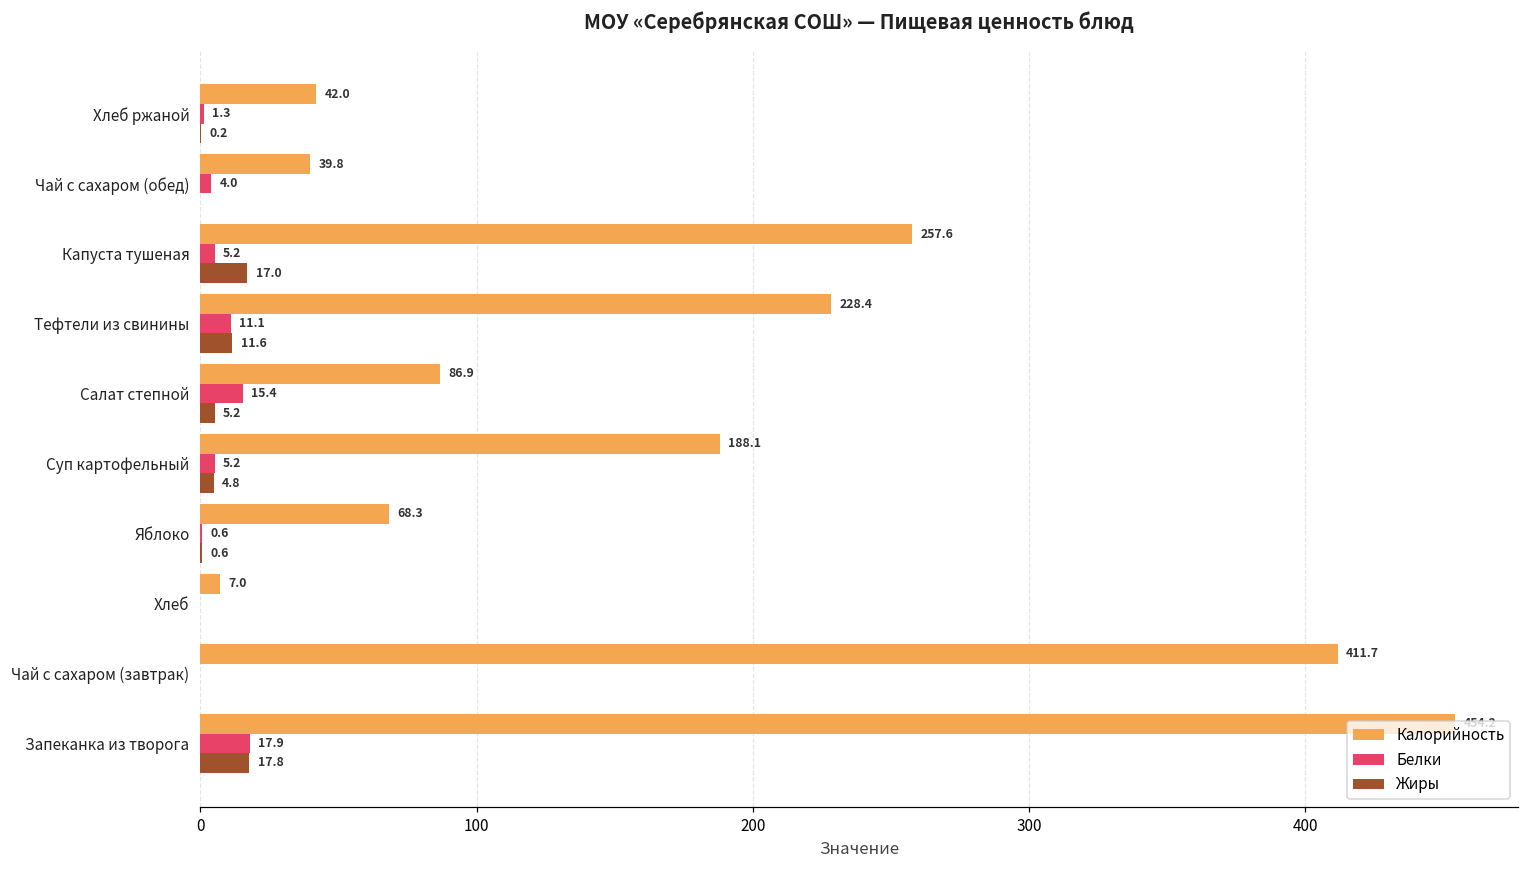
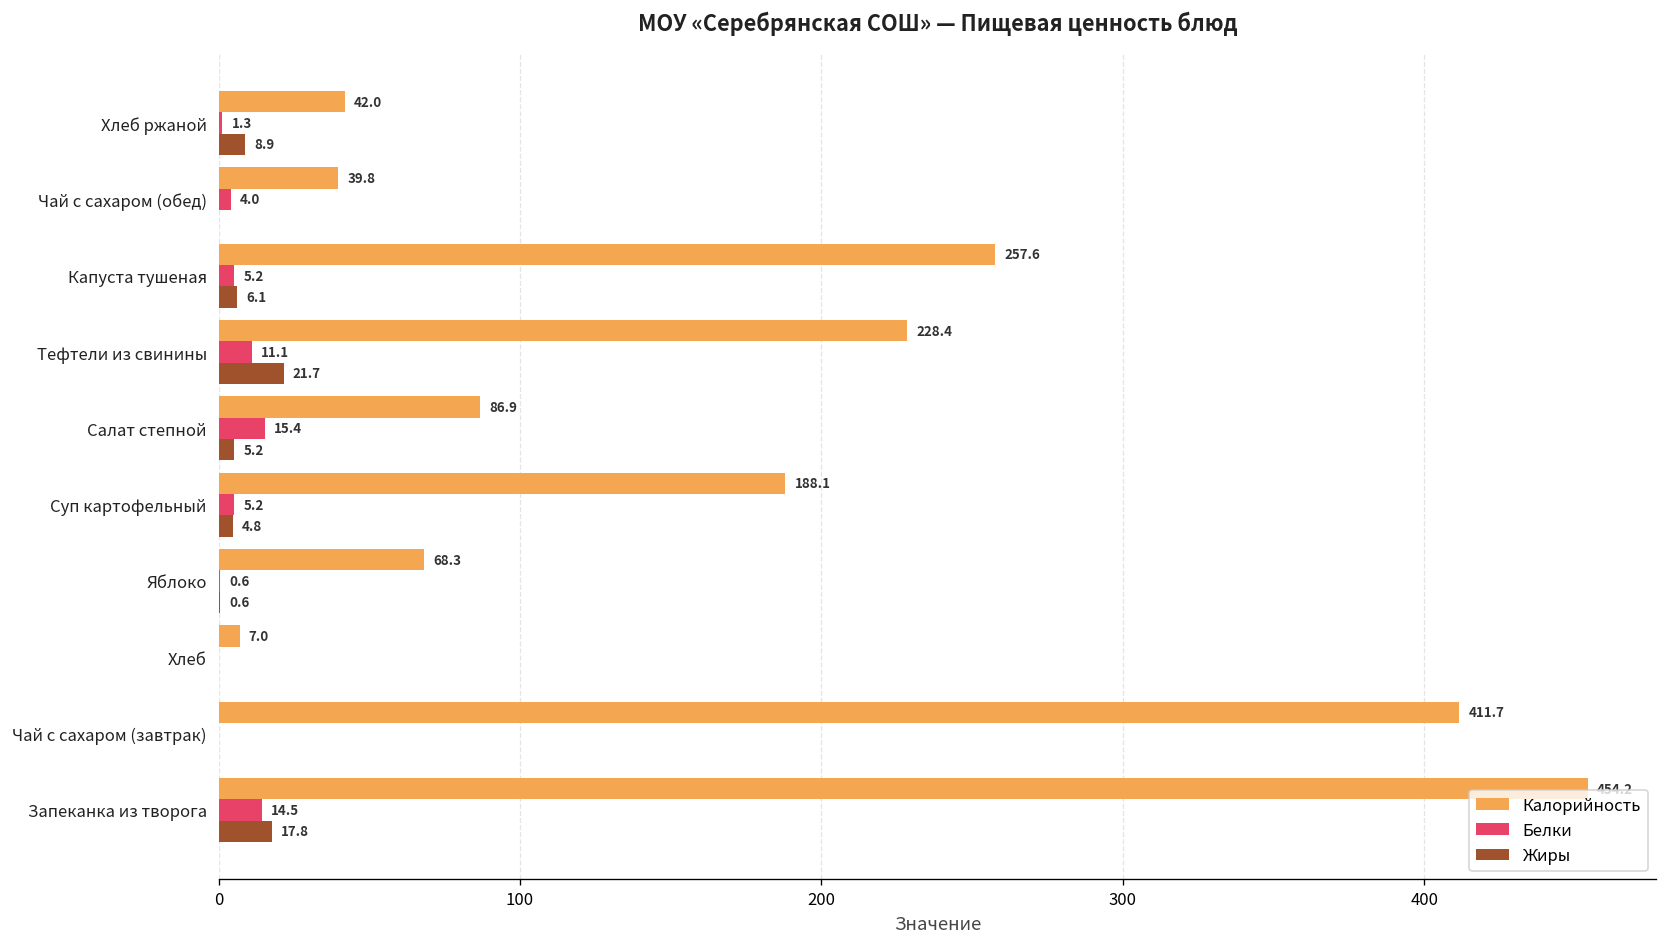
Жиры, Хлеб ржаной: 0.2 -> 8.9
Жиры, Капуста тушеная: 17.0 -> 6.1
Жиры, Тефтели из свинины: 11.6 -> 21.7
Белки, Запеканка из творога: 17.9 -> 14.5
